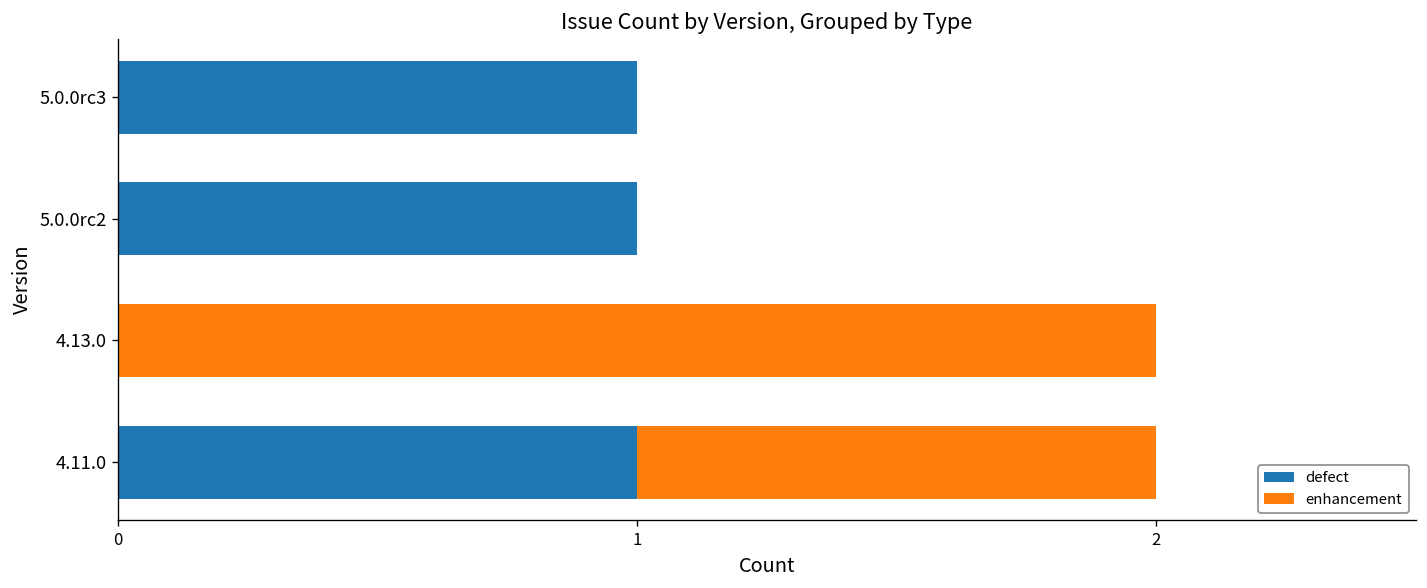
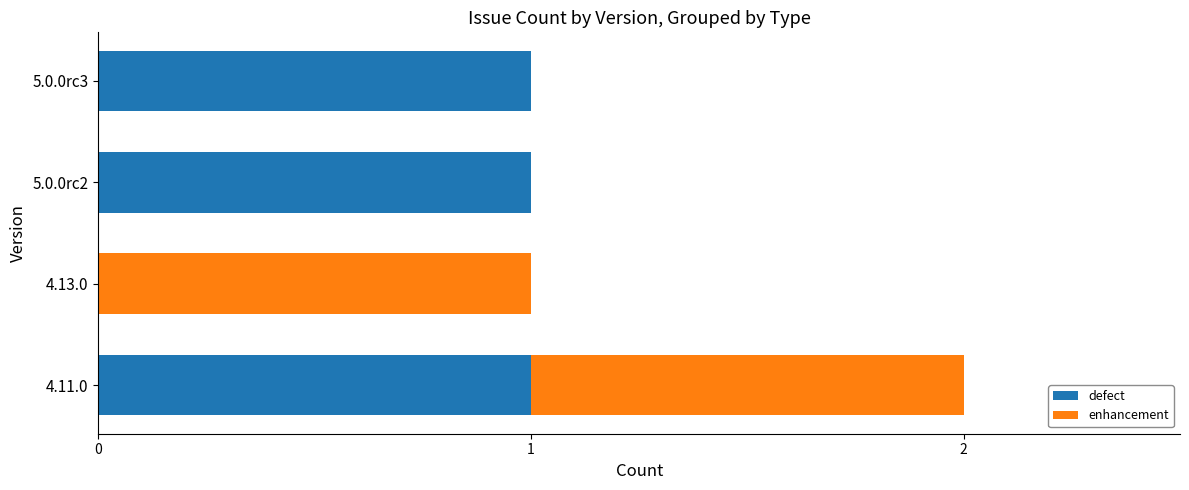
enhancement, 4.13.0: 2 -> 1
